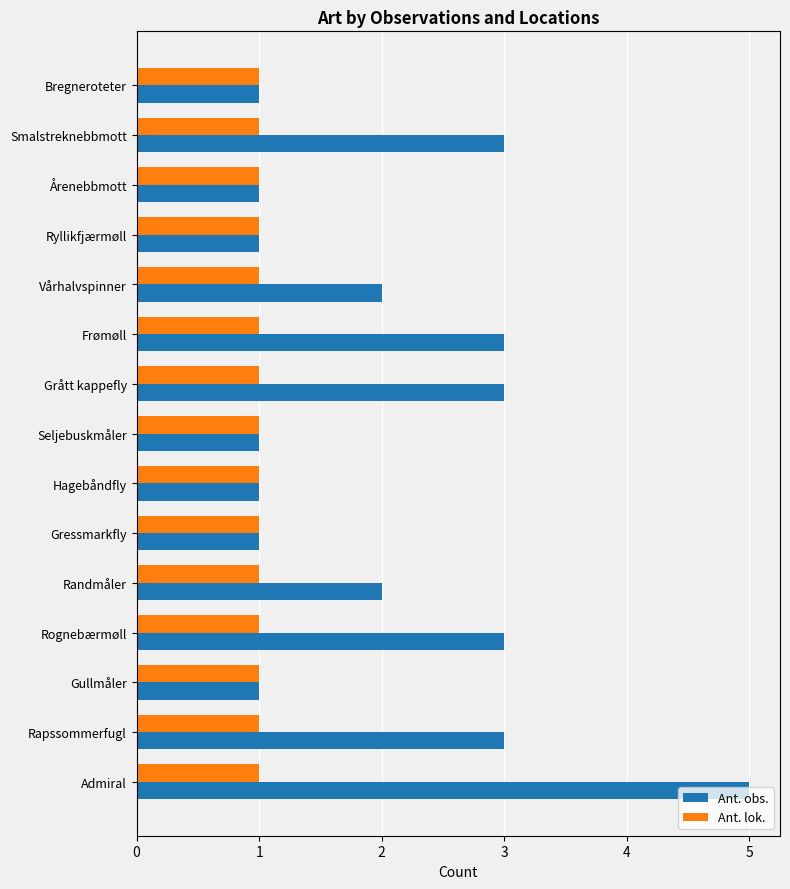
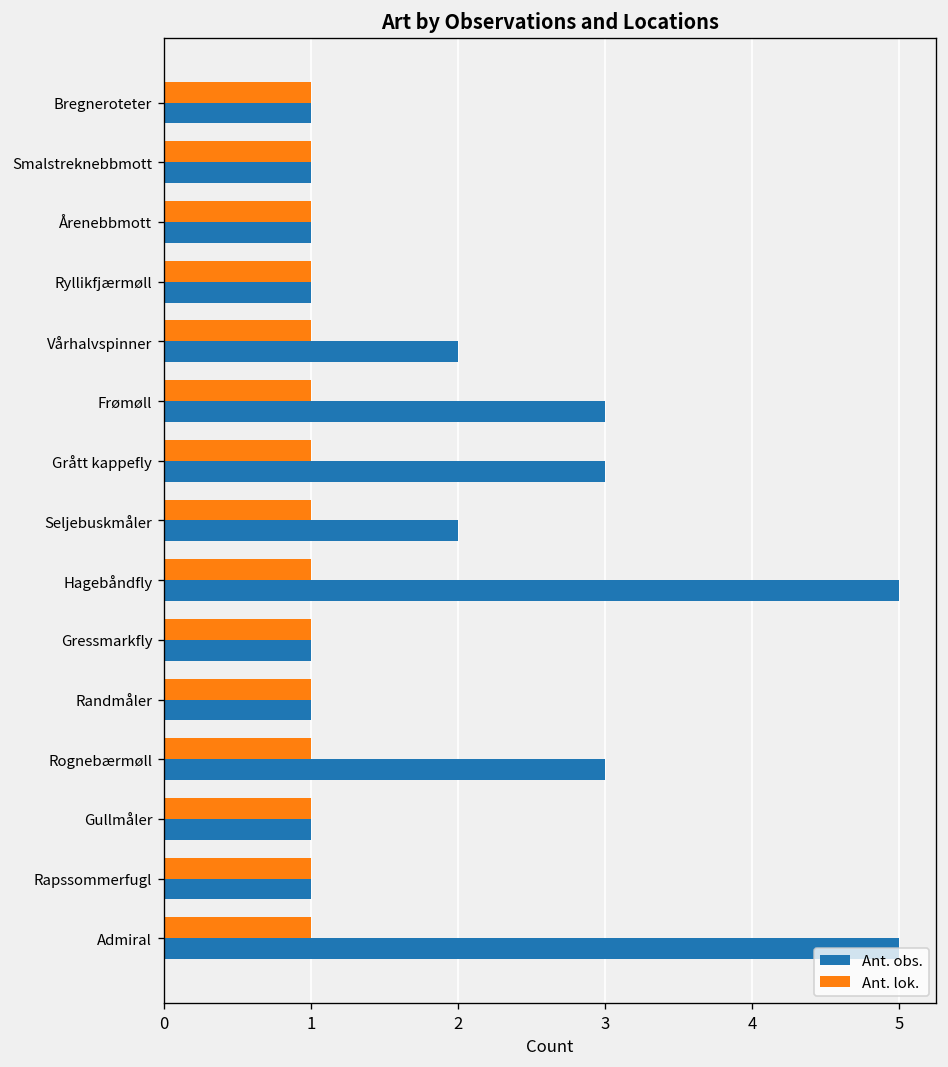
Ant. obs., Smalstreknebbmott: 3 -> 1
Ant. obs., Seljebuskmåler: 1 -> 2
Ant. obs., Hagebåndfly: 1 -> 5
Ant. obs., Randmåler: 2 -> 1
Ant. obs., Rapssommerfugl: 3 -> 1
